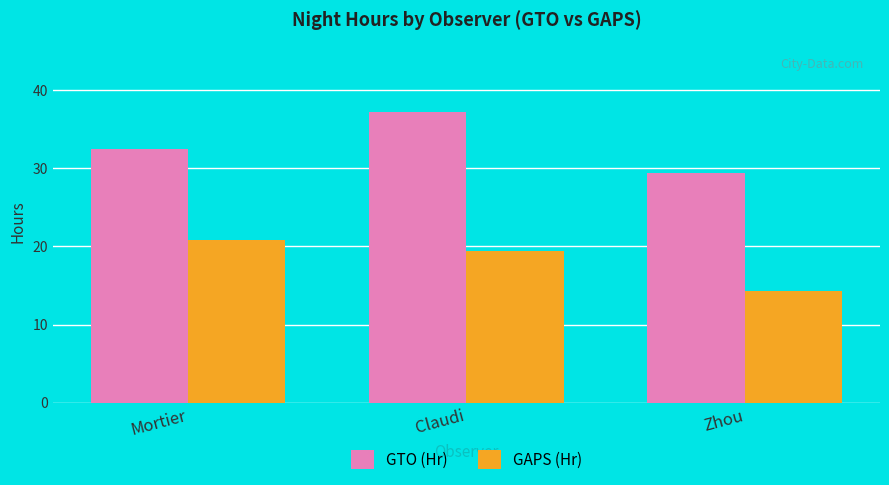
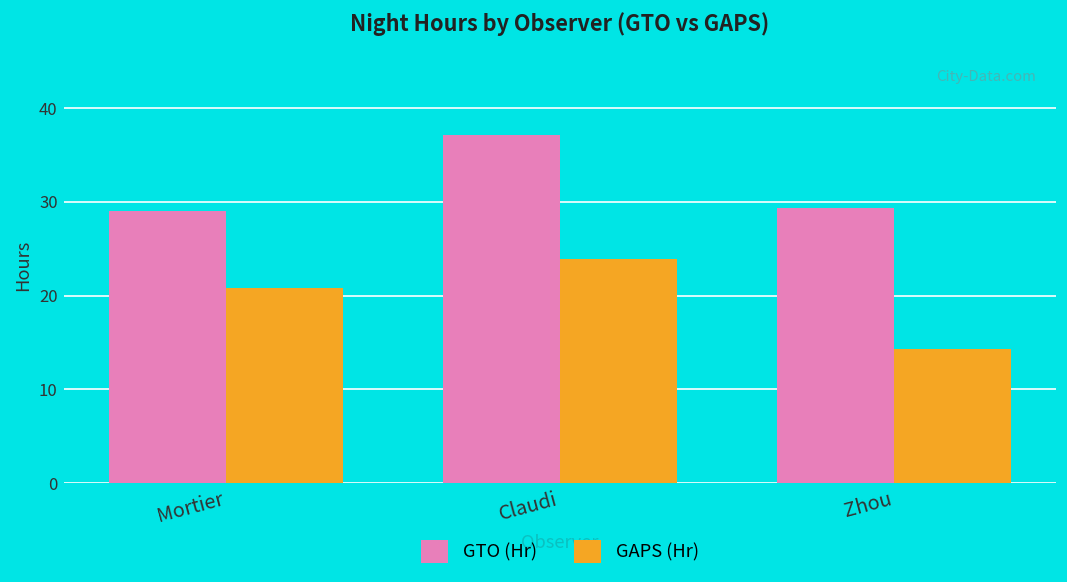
GTO (Hr), Mortier: 32 -> 29
GAPS (Hr), Claudi: 19 -> 24
